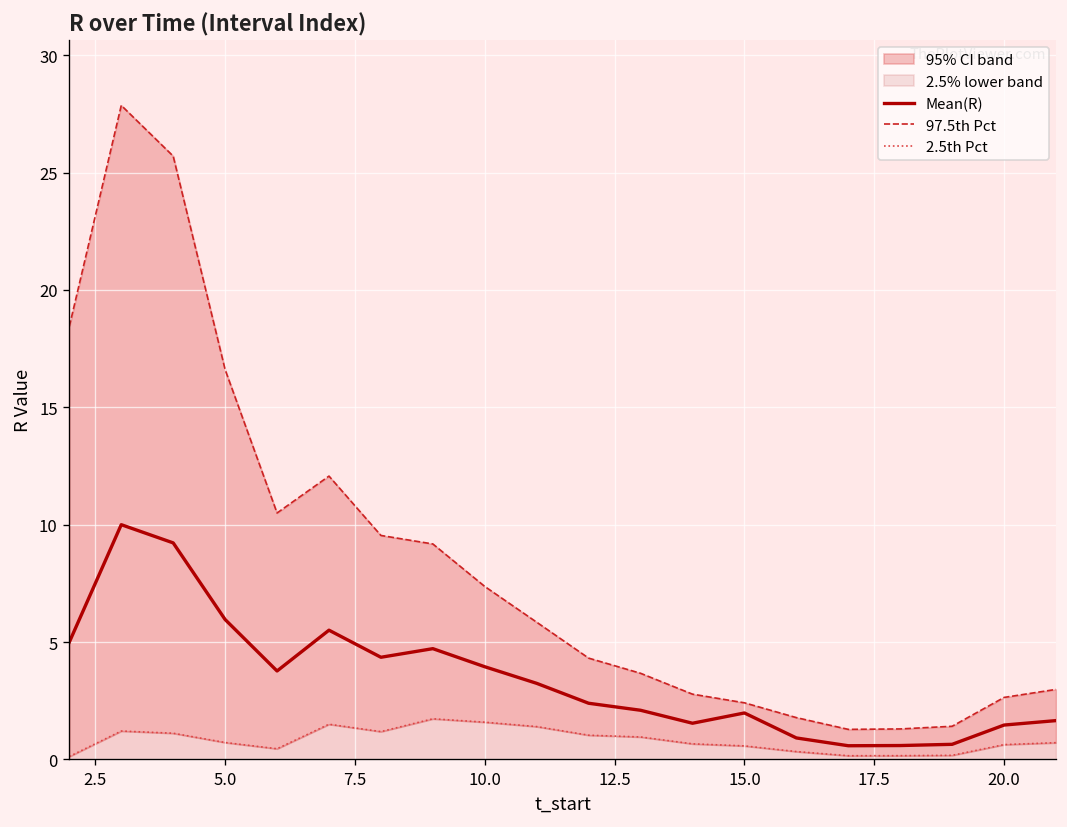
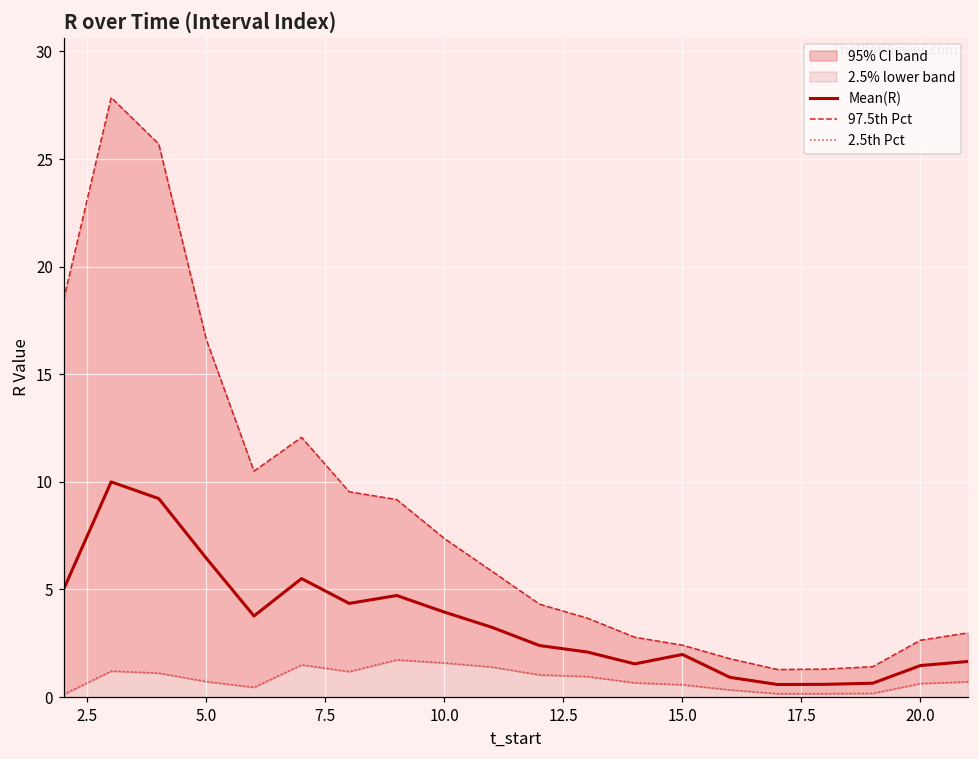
Mean(R), 5.0: 6.0 -> 6.5
